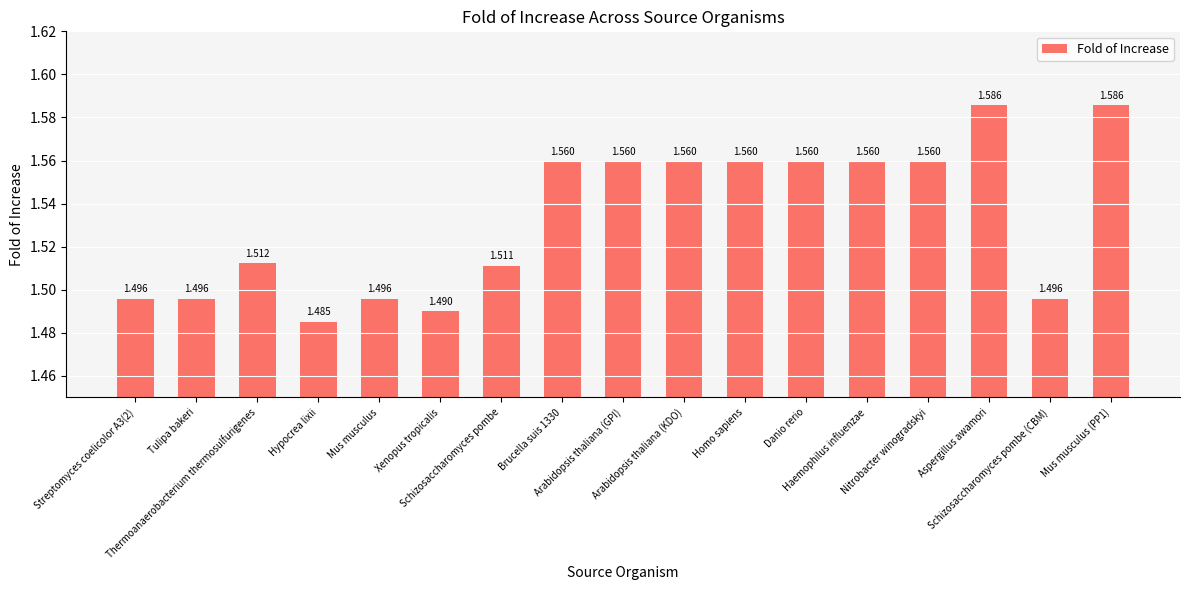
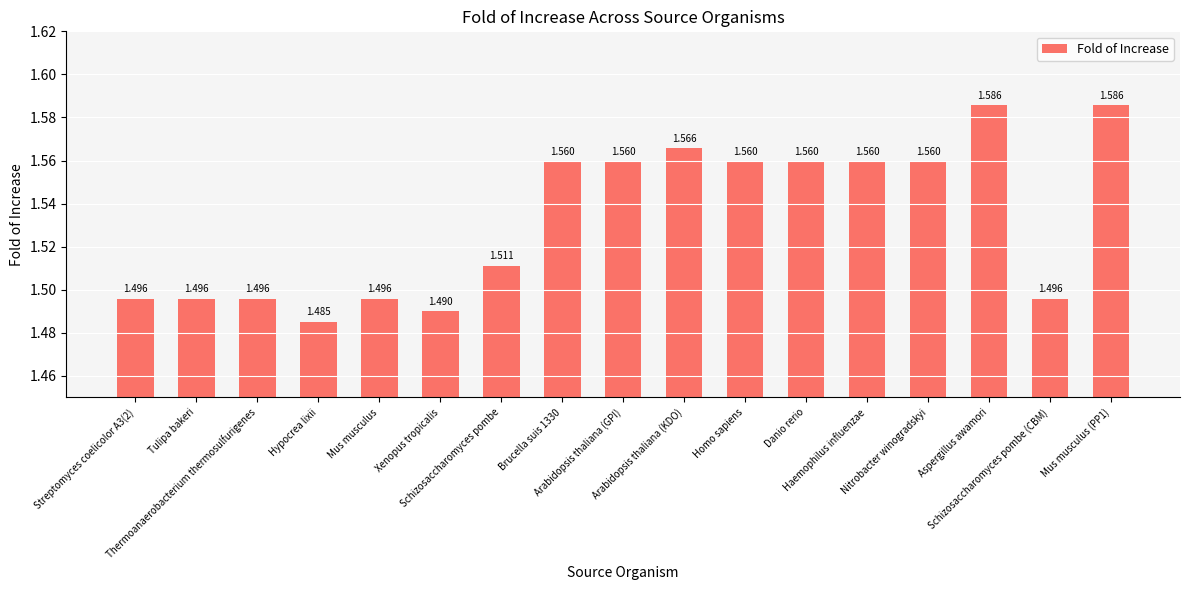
Thermoanaerobacterium thermosulfurigenes: 1.512 -> 1.496
Arabidopsis thaliana (KDO): 1.560 -> 1.566
